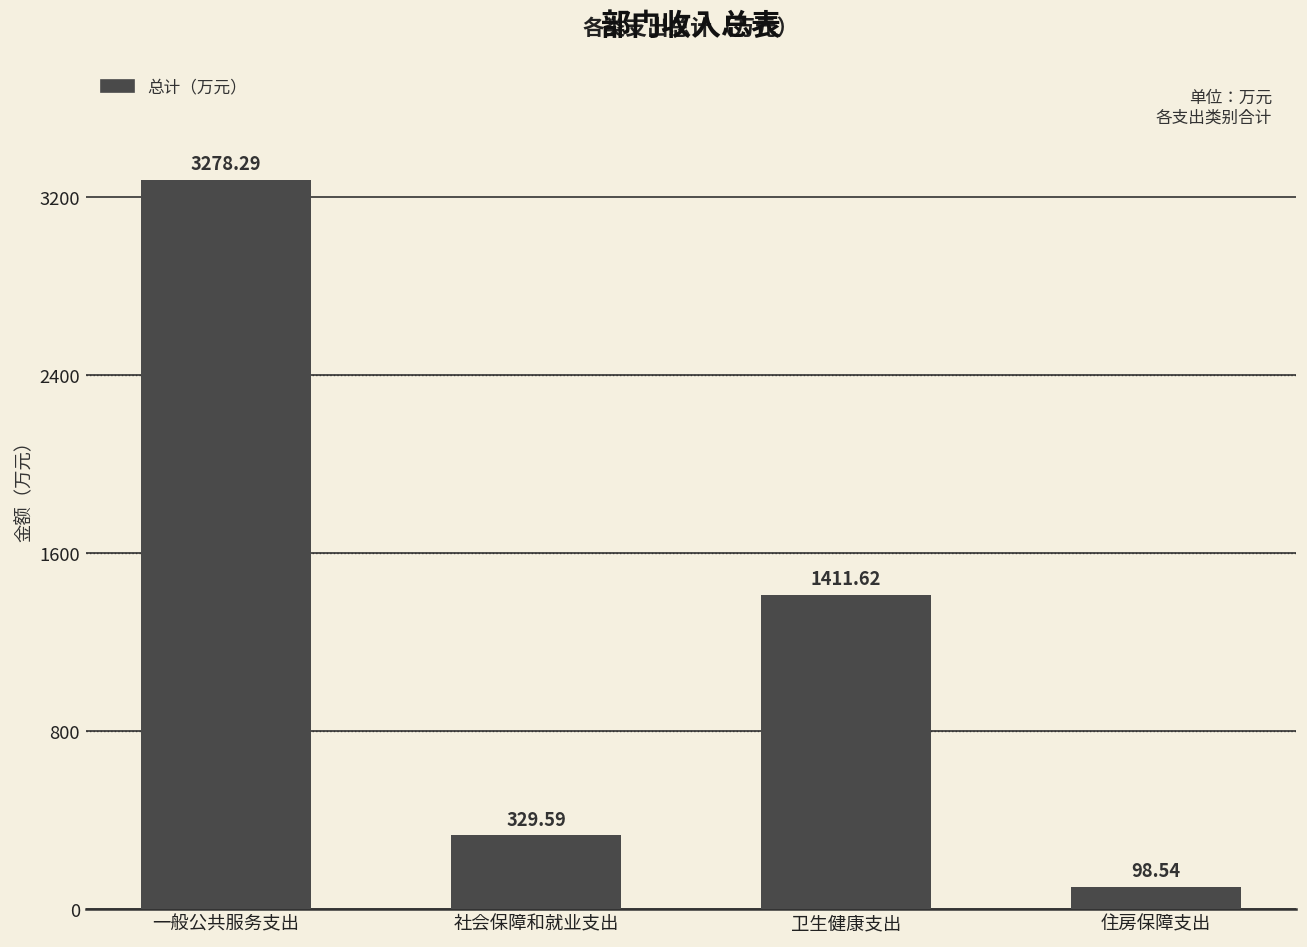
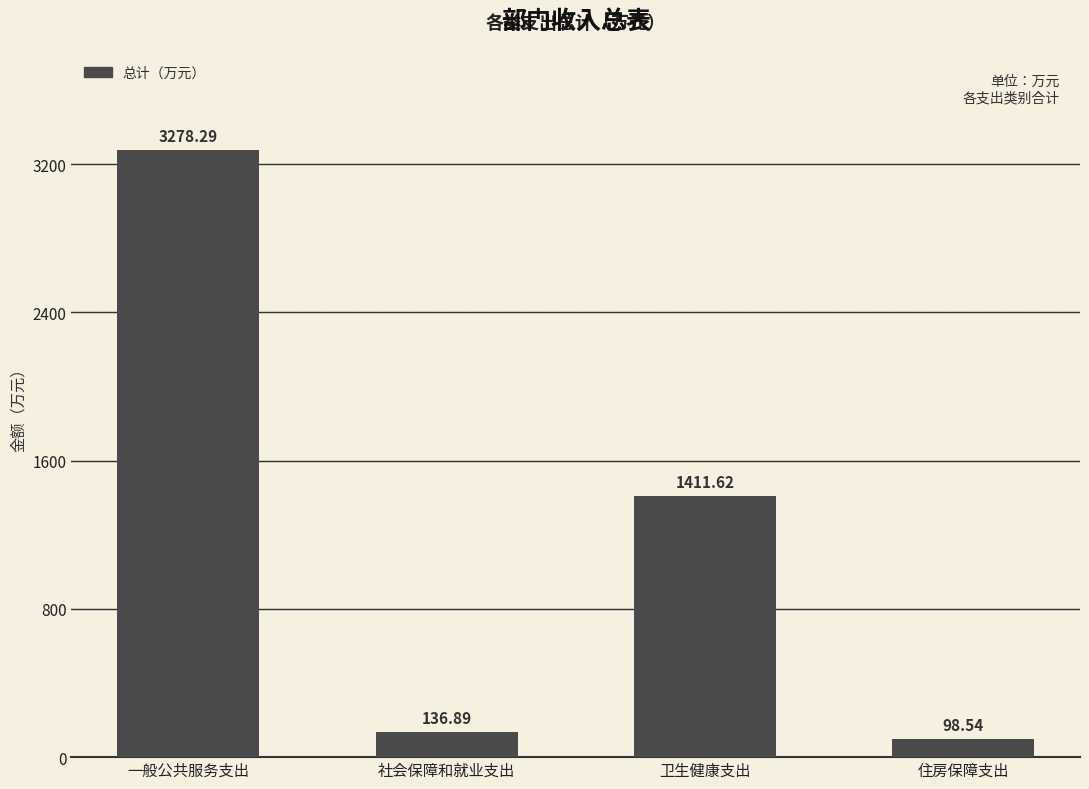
社会保障和就业支出: 329.59 -> 136.89
